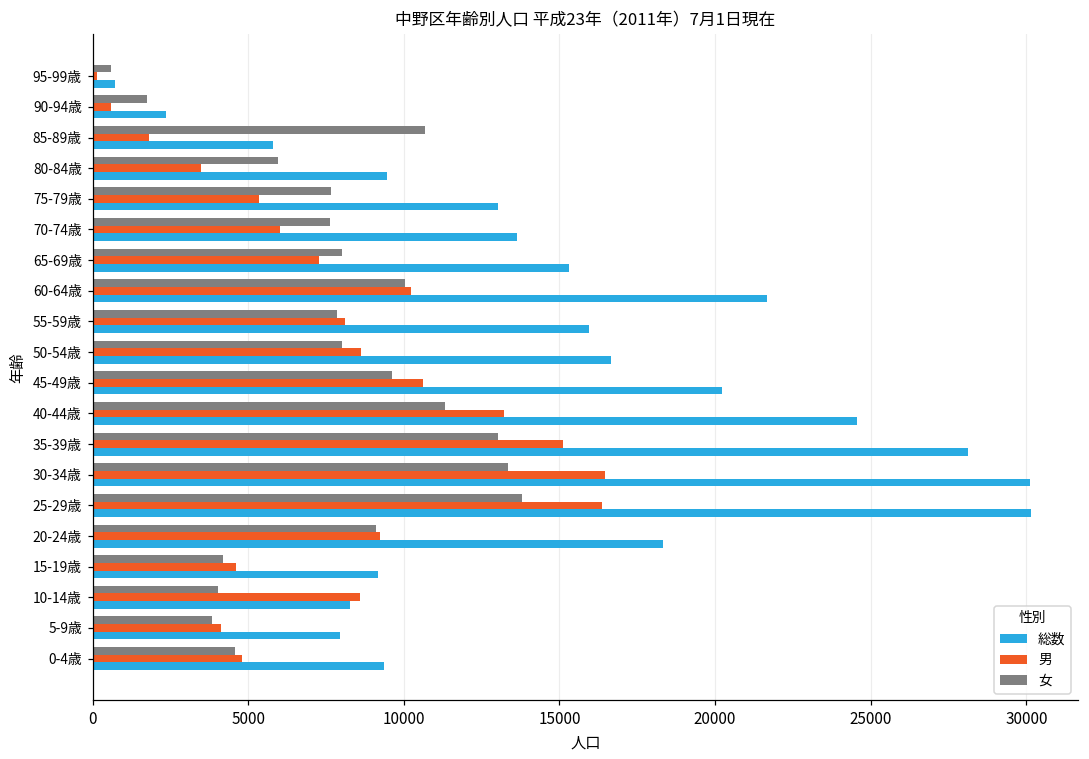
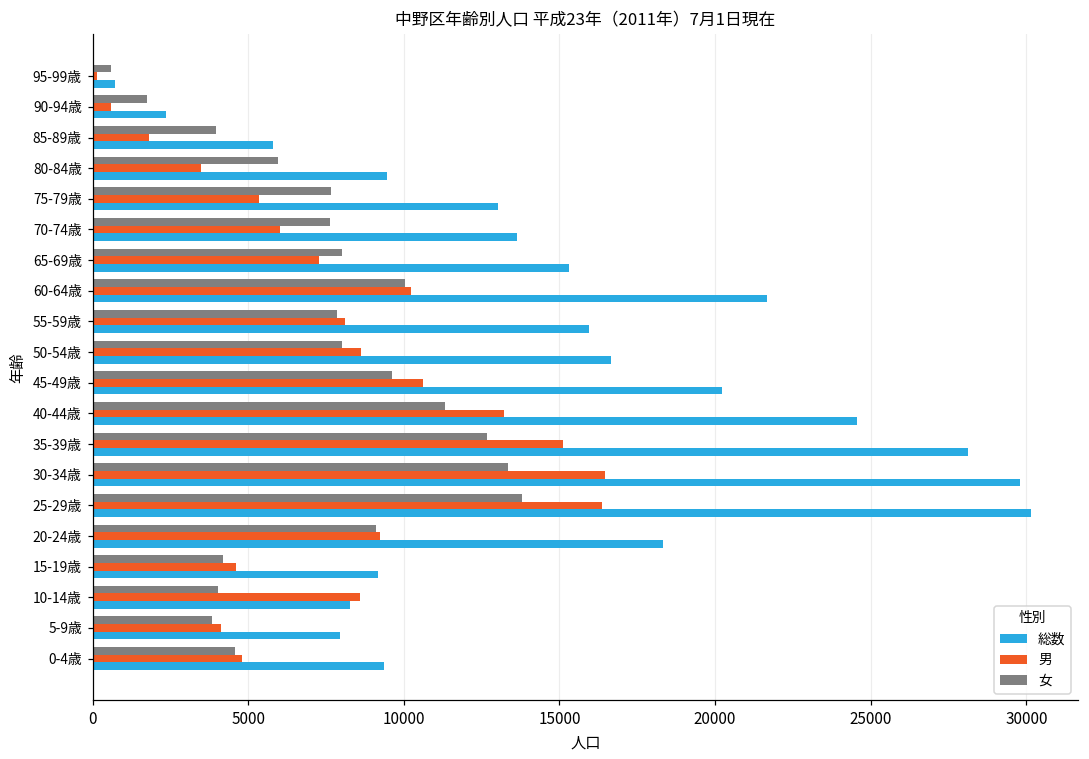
女, 85-89歳: 10700 -> 4000
女, 35-39歳: 13000 -> 12700
総数, 30-34歳: 30100 -> 29800
